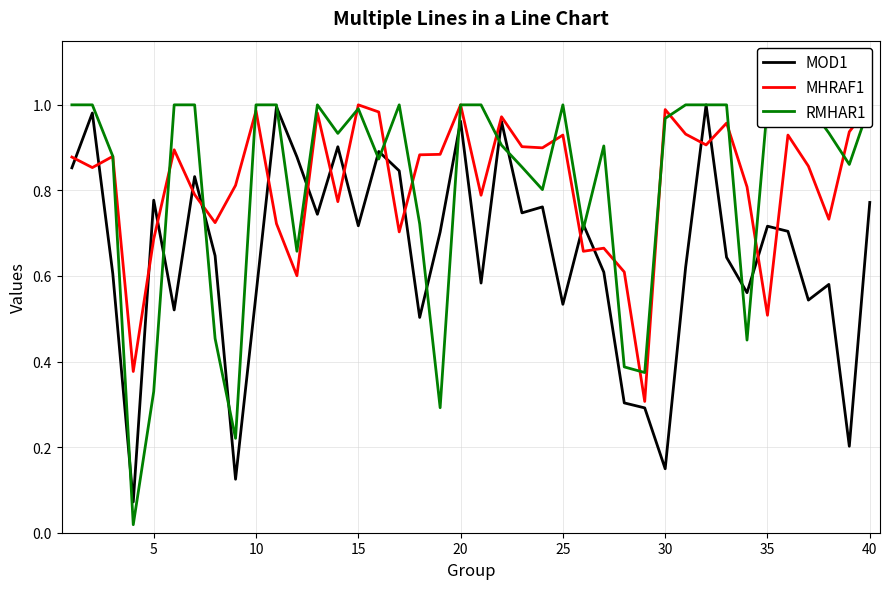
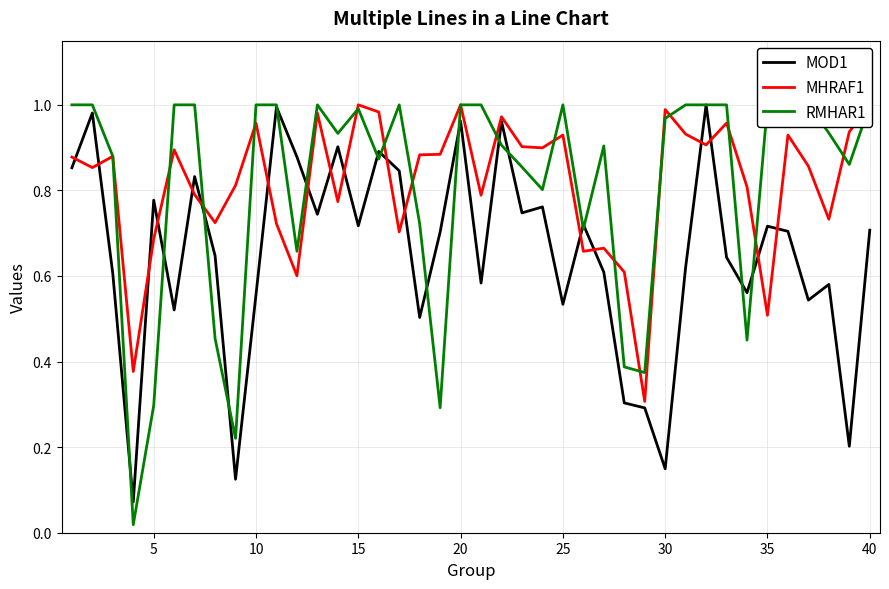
RMHAR1, 5: 0.33 -> 0.30
MHRAF1, 10: 0.99 -> 0.96
MOD1, 40: 0.77 -> 0.71
